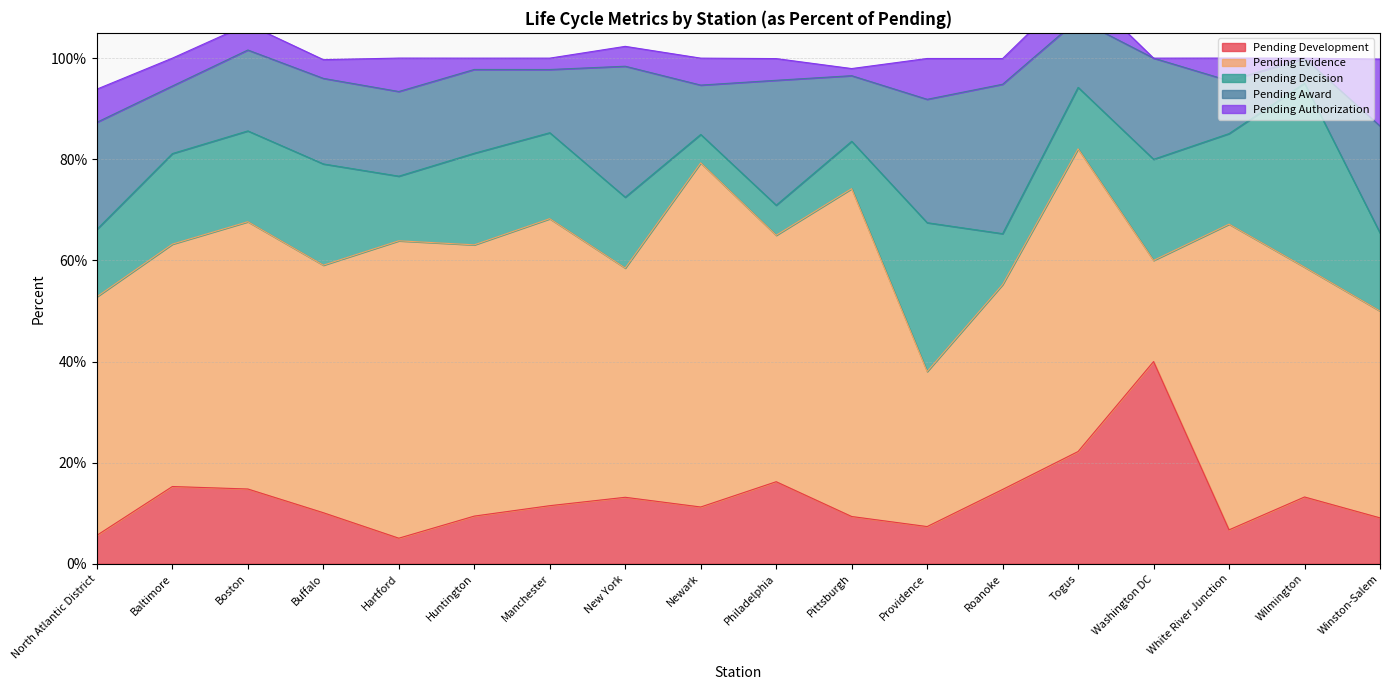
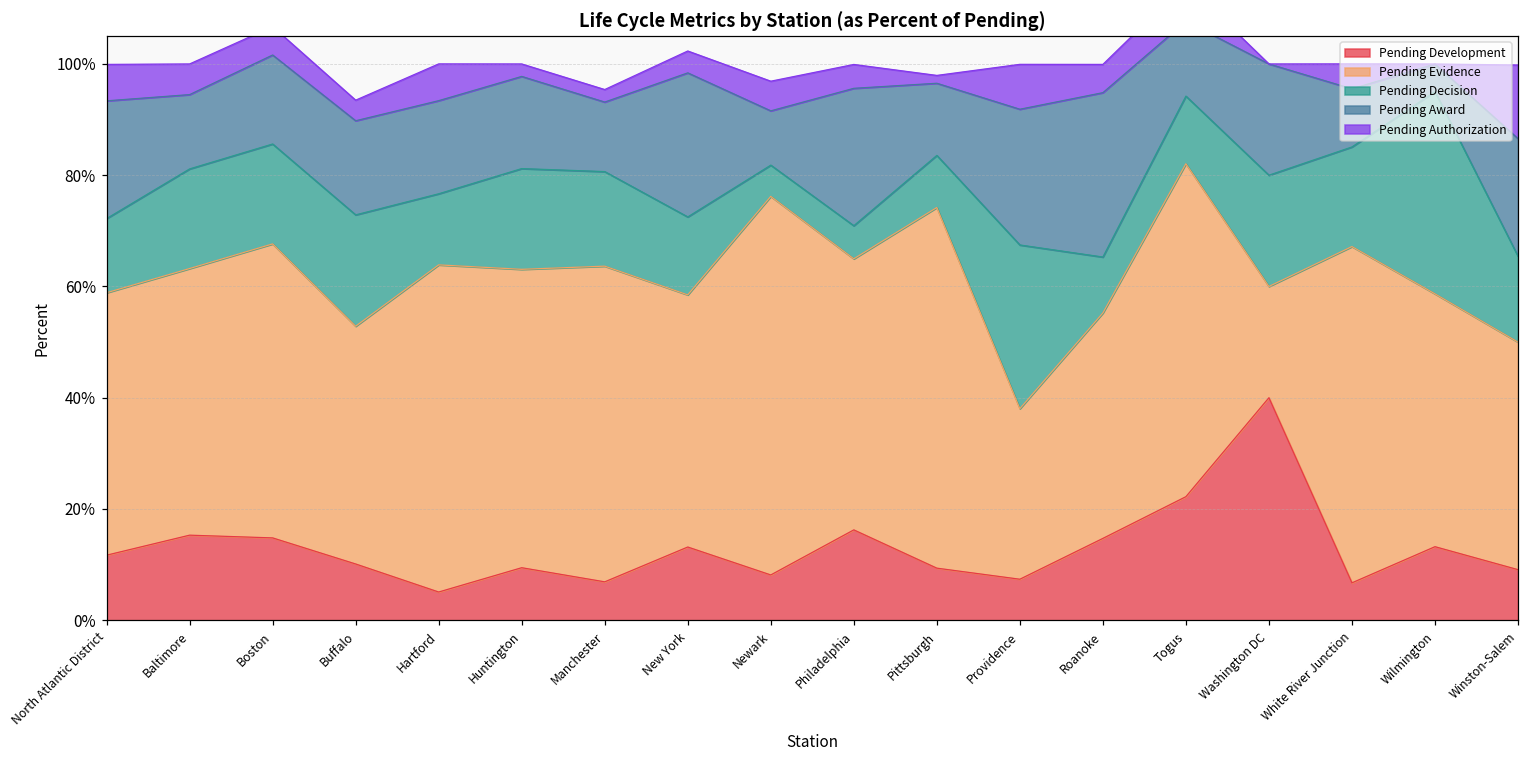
Pending Development, North Atlantic District: 6% -> 12%
Pending Evidence, Buffalo: 49% -> 43%
Pending Development, Manchester: 12% -> 7%
Pending Development, Newark: 11% -> 8%
